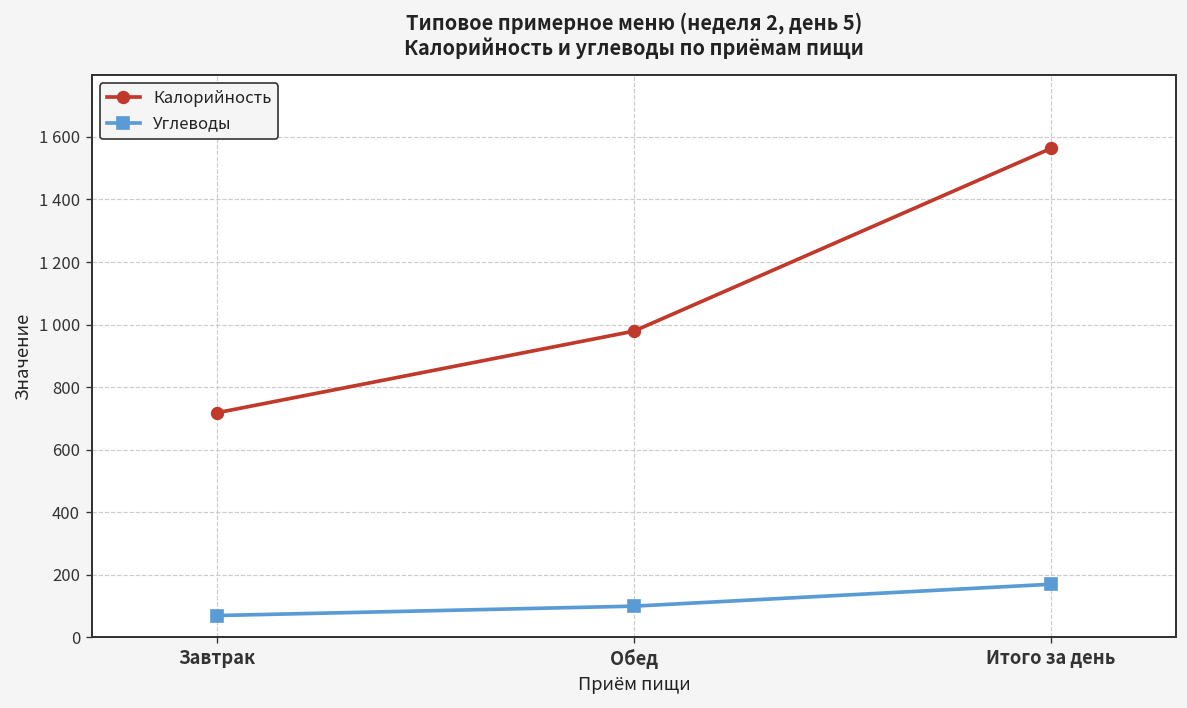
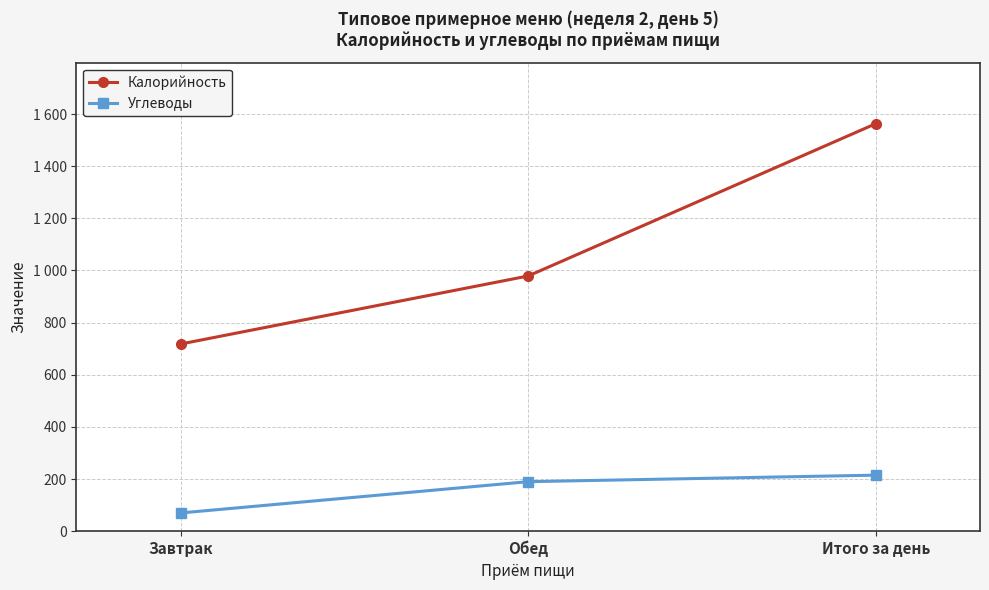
Углеводы, Обед: 100 -> 190
Углеводы, Итого за день: 170 -> 220
